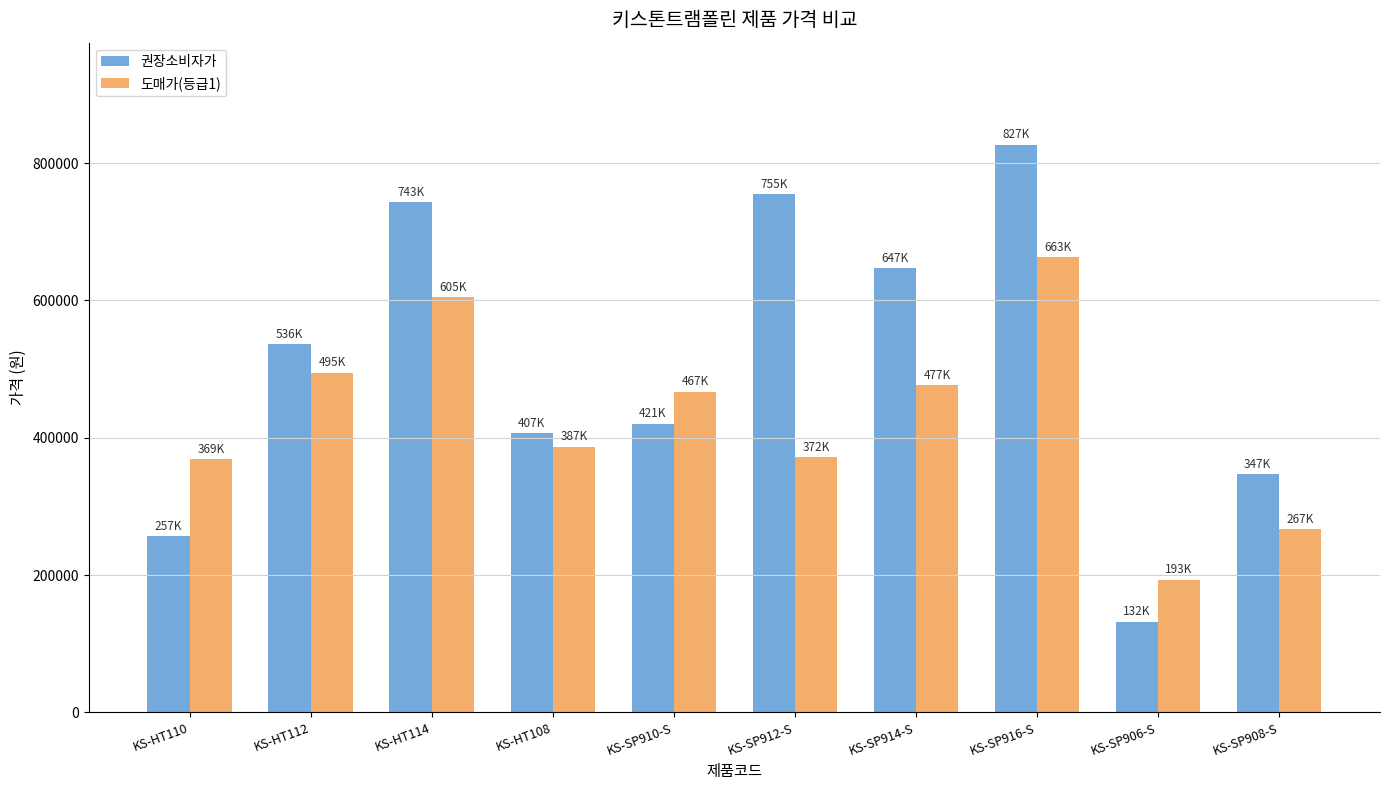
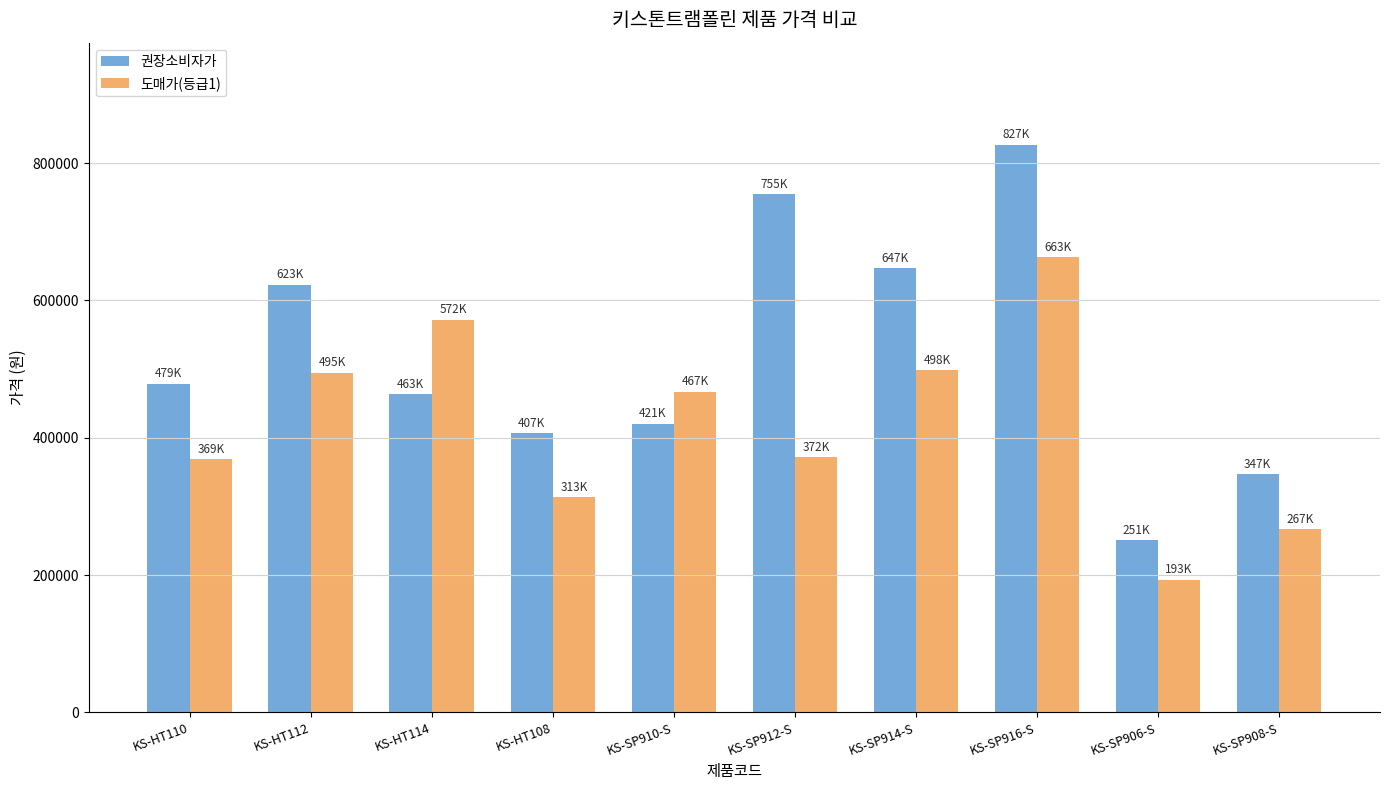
권장소비자가, KS-HT110: 257K -> 479K
권장소비자가, KS-HT112: 536K -> 623K
권장소비자가, KS-HT114: 743K -> 463K
도매가(등급1), KS-HT114: 605K -> 572K
도매가(등급1), KS-HT108: 387K -> 313K
도매가(등급1), KS-SP914-S: 477K -> 498K
권장소비자가, KS-SP906-S: 132K -> 251K
